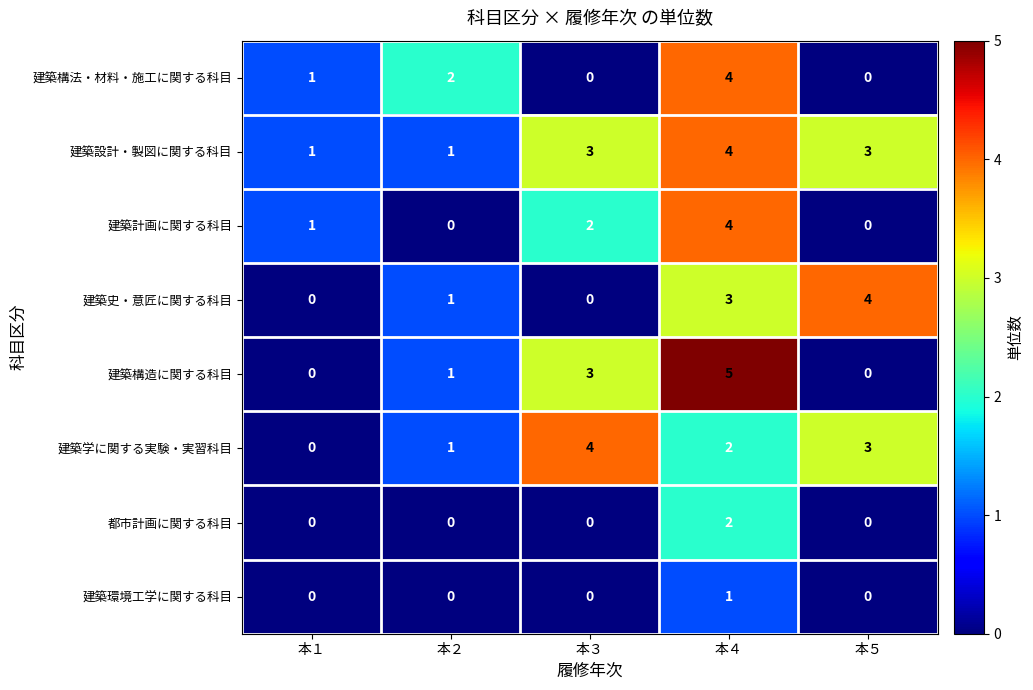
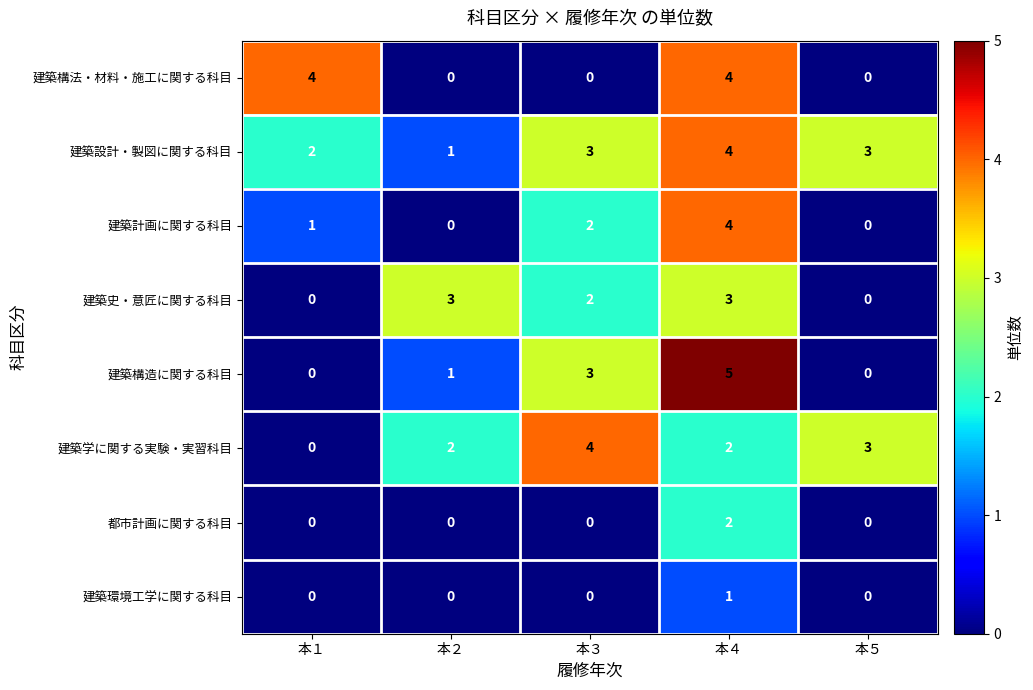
建築構法・材料・施工に関する科目, 本１: 1 -> 4
建築構法・材料・施工に関する科目, 本２: 2 -> 0
建築設計・製図に関する科目, 本１: 1 -> 2
建築史・意匠に関する科目, 本２: 1 -> 3
建築史・意匠に関する科目, 本３: 0 -> 2
建築史・意匠に関する科目, 本５: 4 -> 0
建築学に関する実験・実習科目, 本２: 1 -> 2
